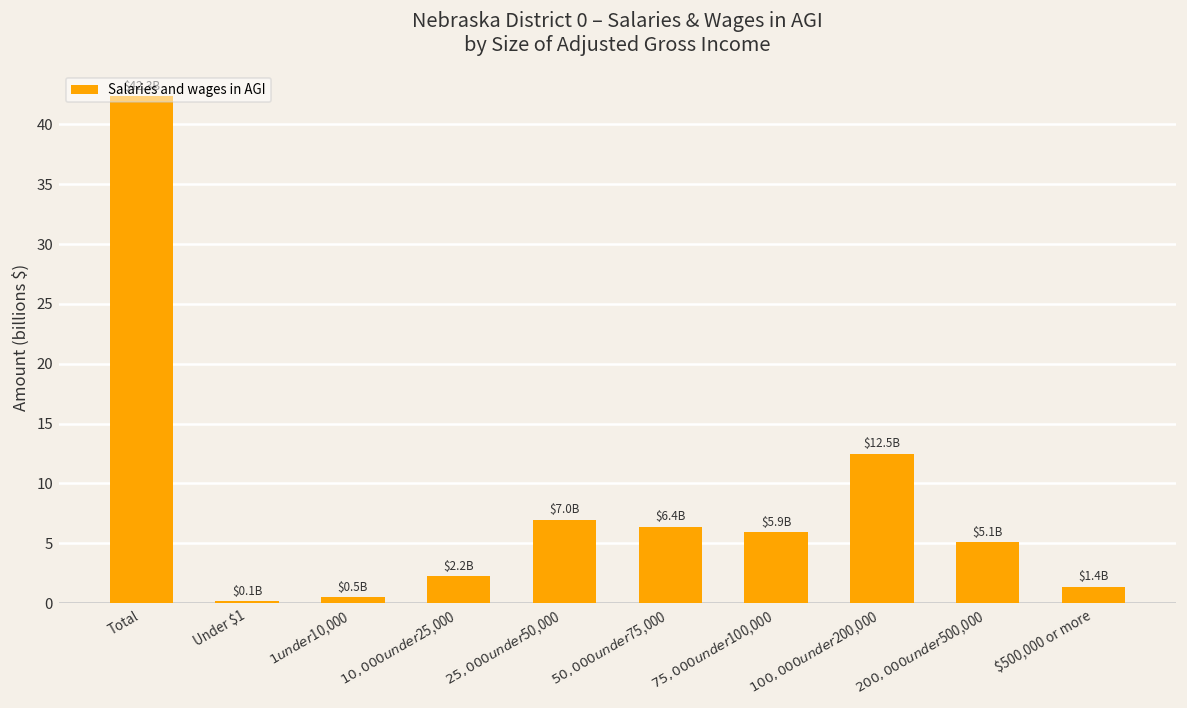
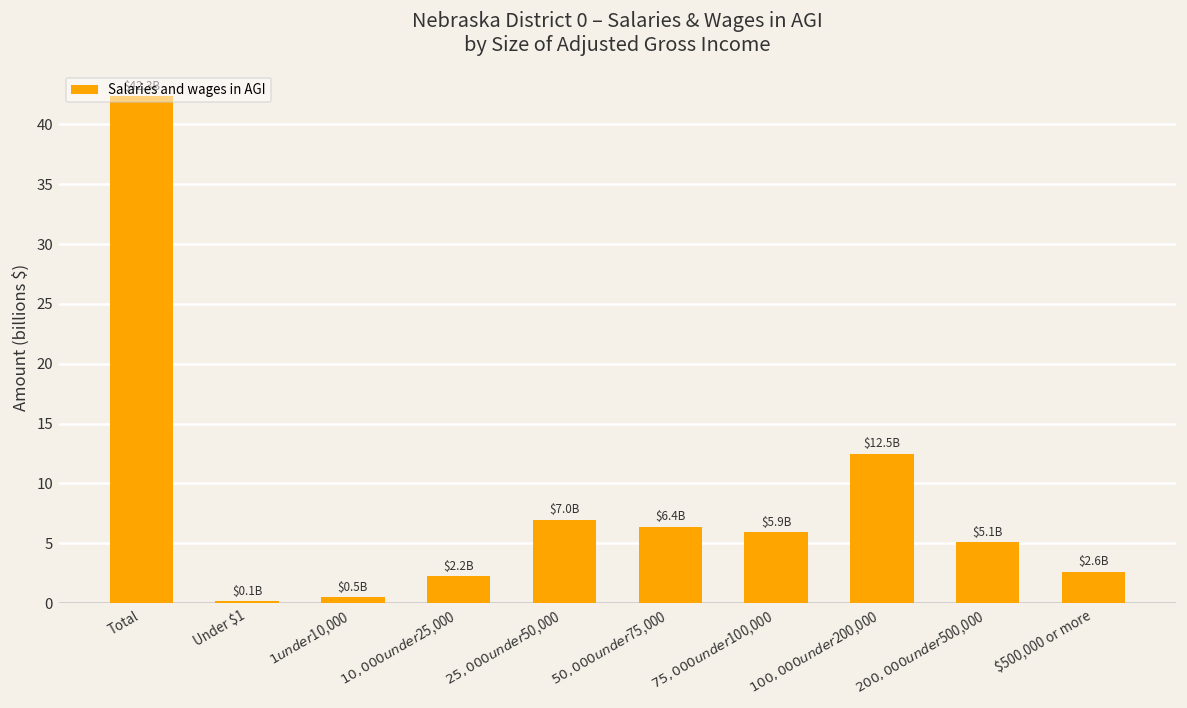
$500,000 or more: $1.4B -> $2.6B
